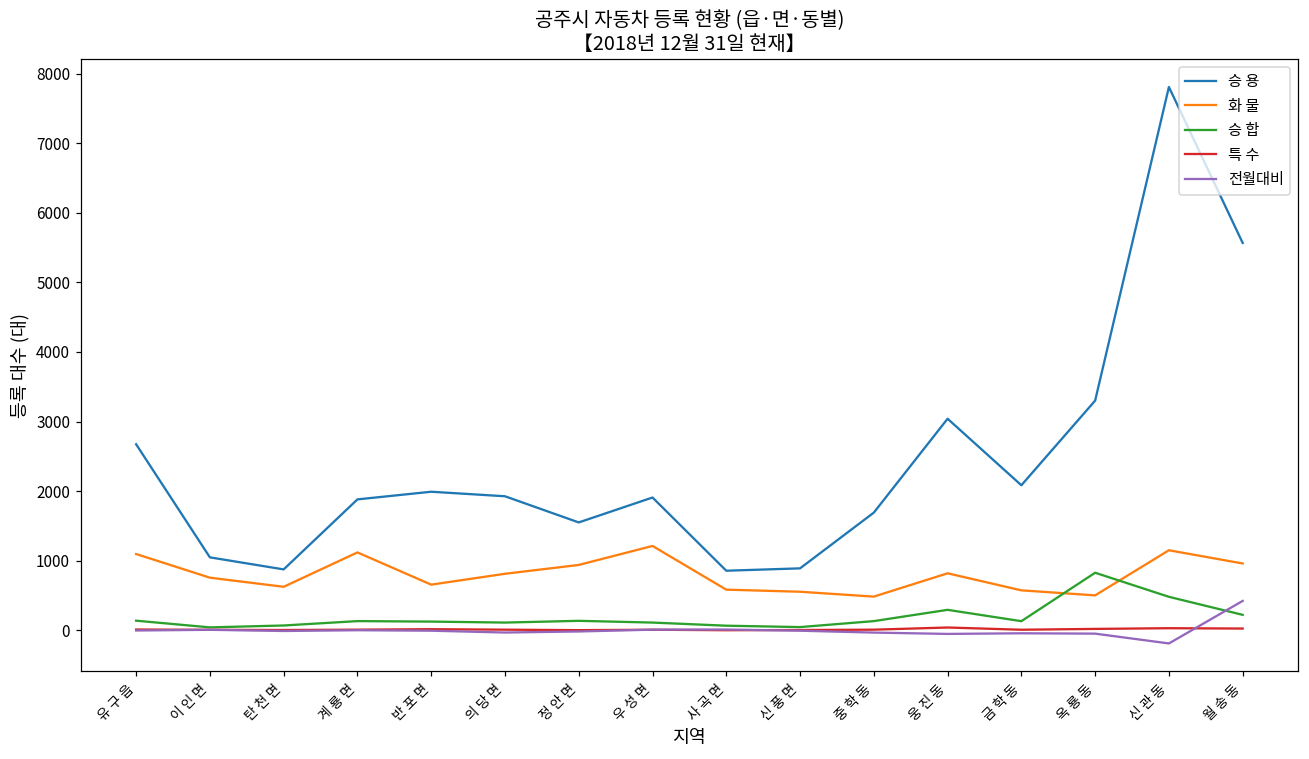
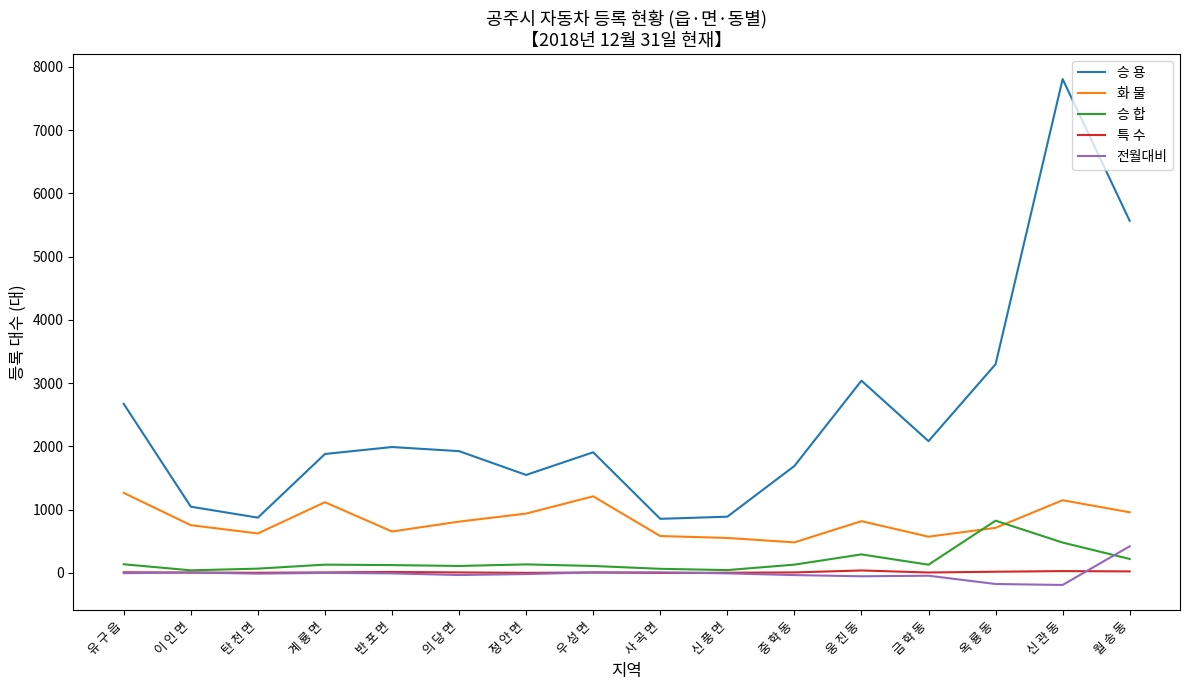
화 물, 유 구 읍: 1100 -> 1300
화 물, 옥 룡 동: 500 -> 700
전월대비, 옥 룡 동: 0 -> -200
